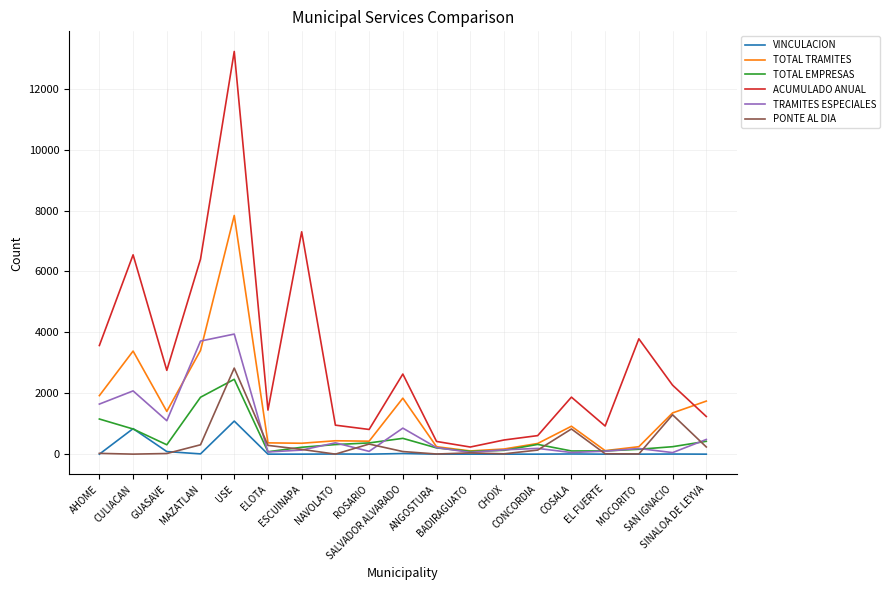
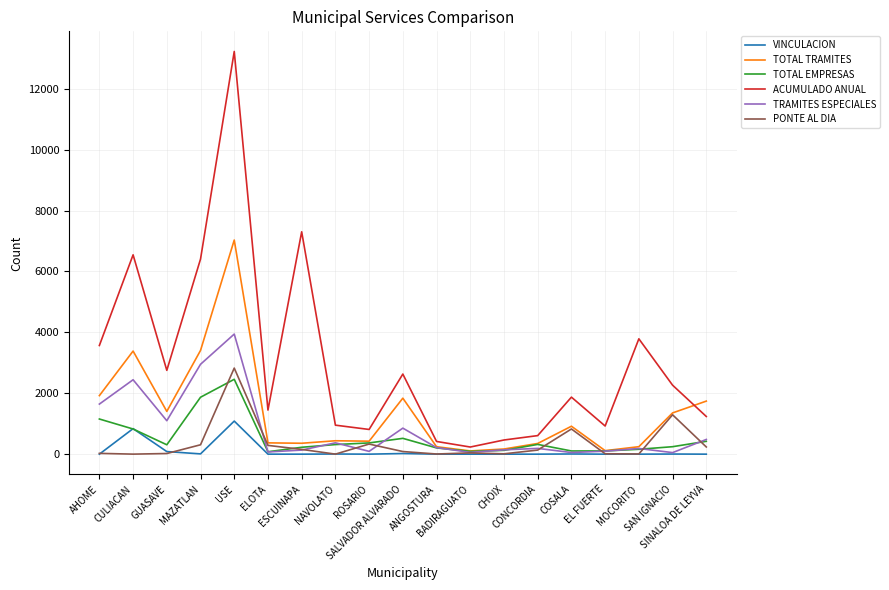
TRAMITES ESPECIALES, CULIACAN: 2100 -> 2400
TRAMITES ESPECIALES, MAZATLAN: 3700 -> 3000
TOTAL TRAMITES, USE: 7800 -> 7000
